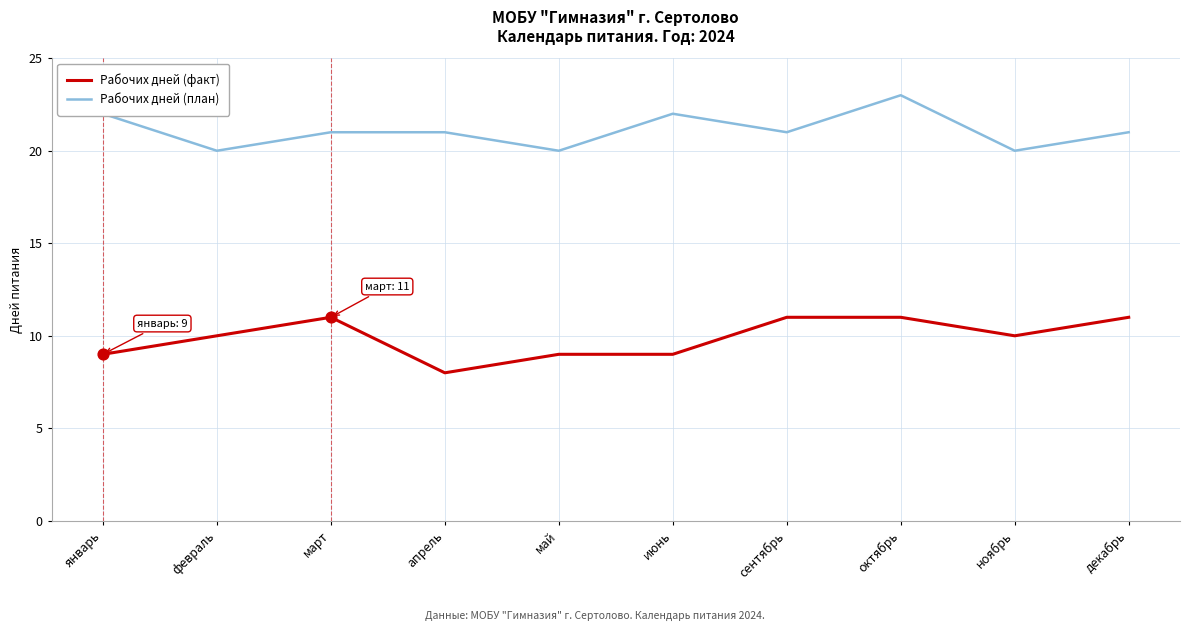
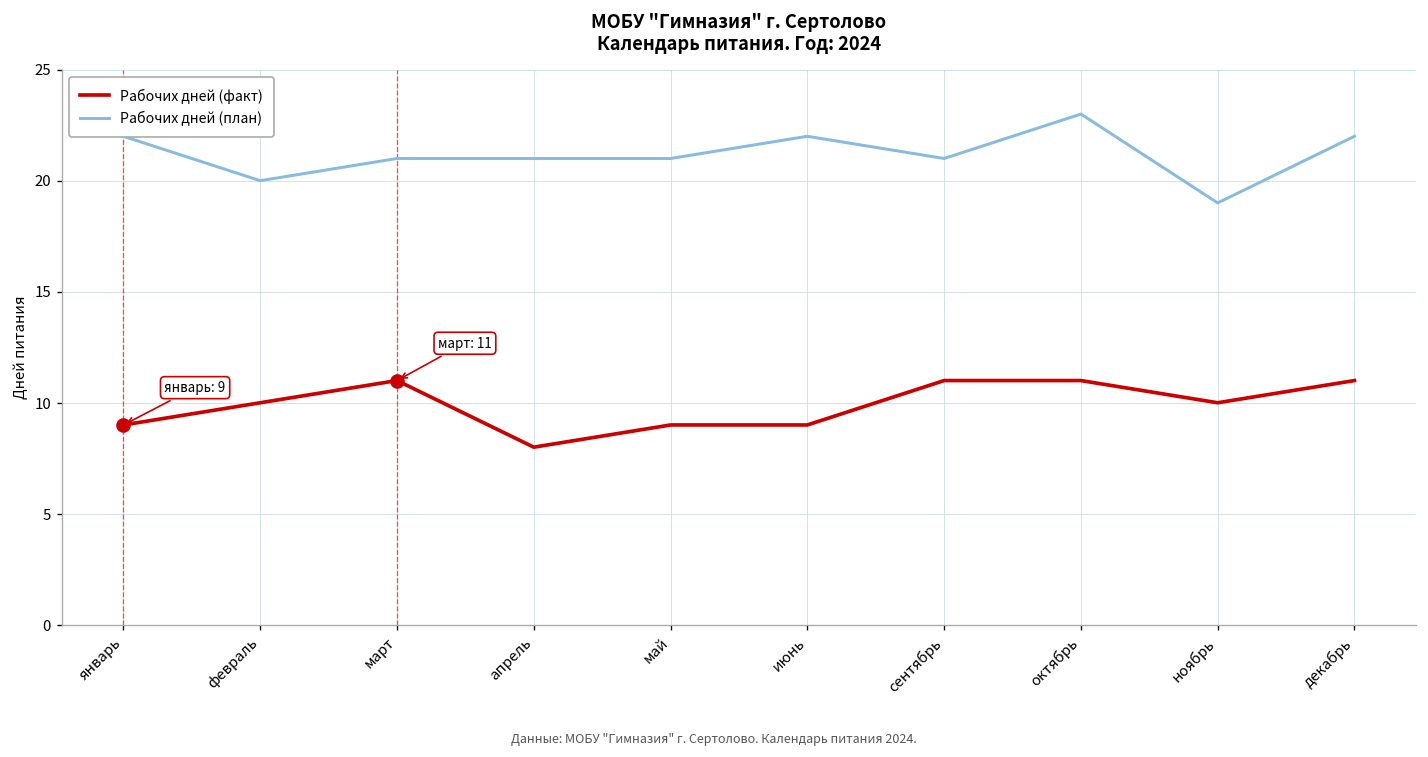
Рабочих дней (план), май: 20 -> 21
Рабочих дней (план), ноябрь: 20 -> 19
Рабочих дней (план), декабрь: 21 -> 22
